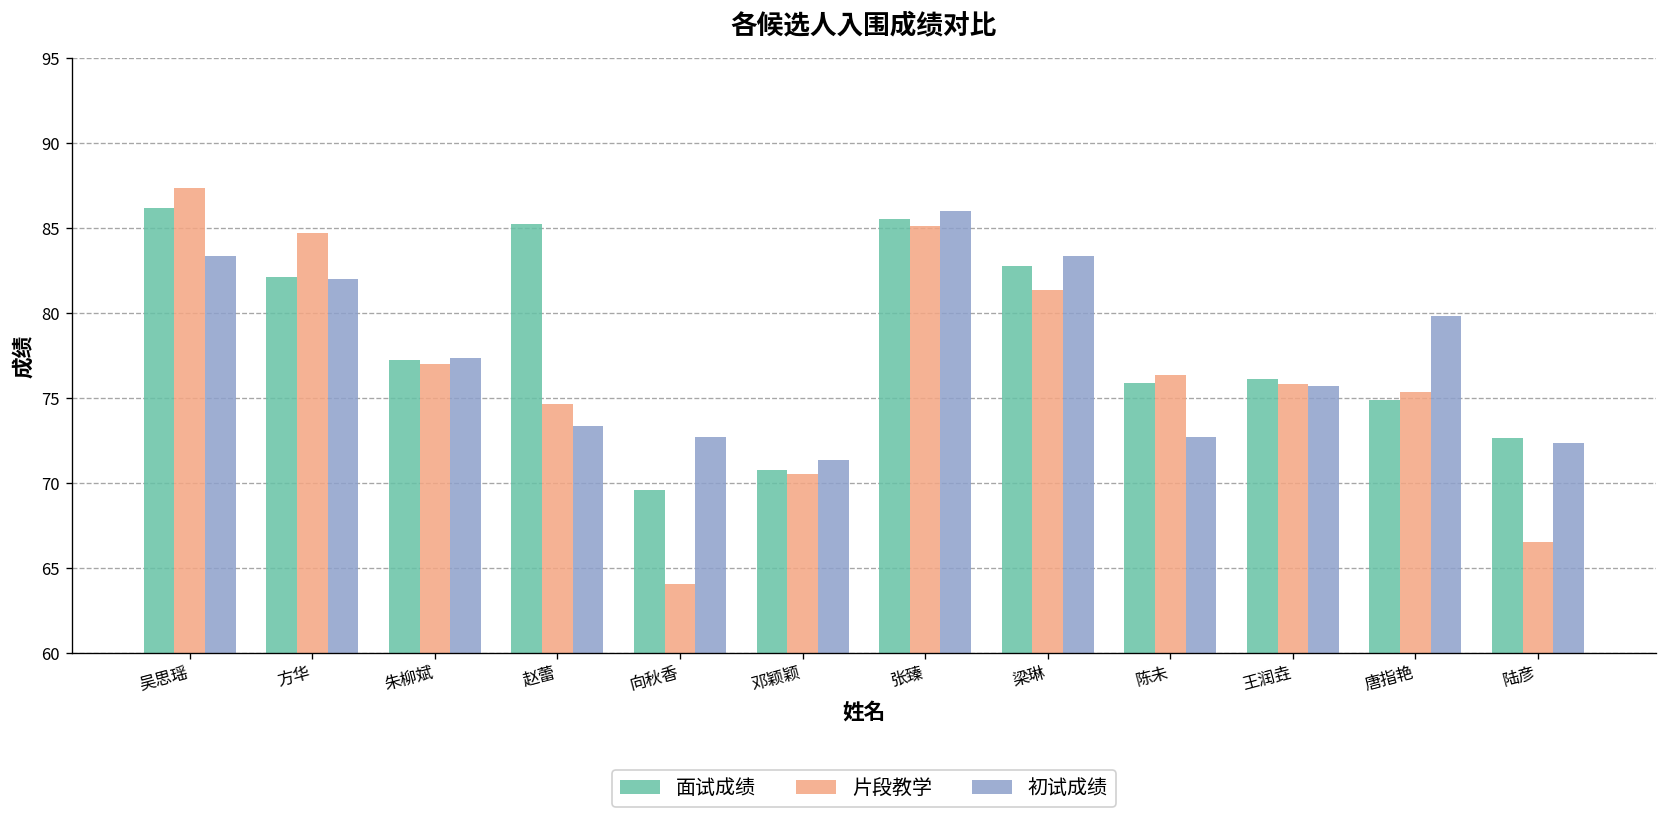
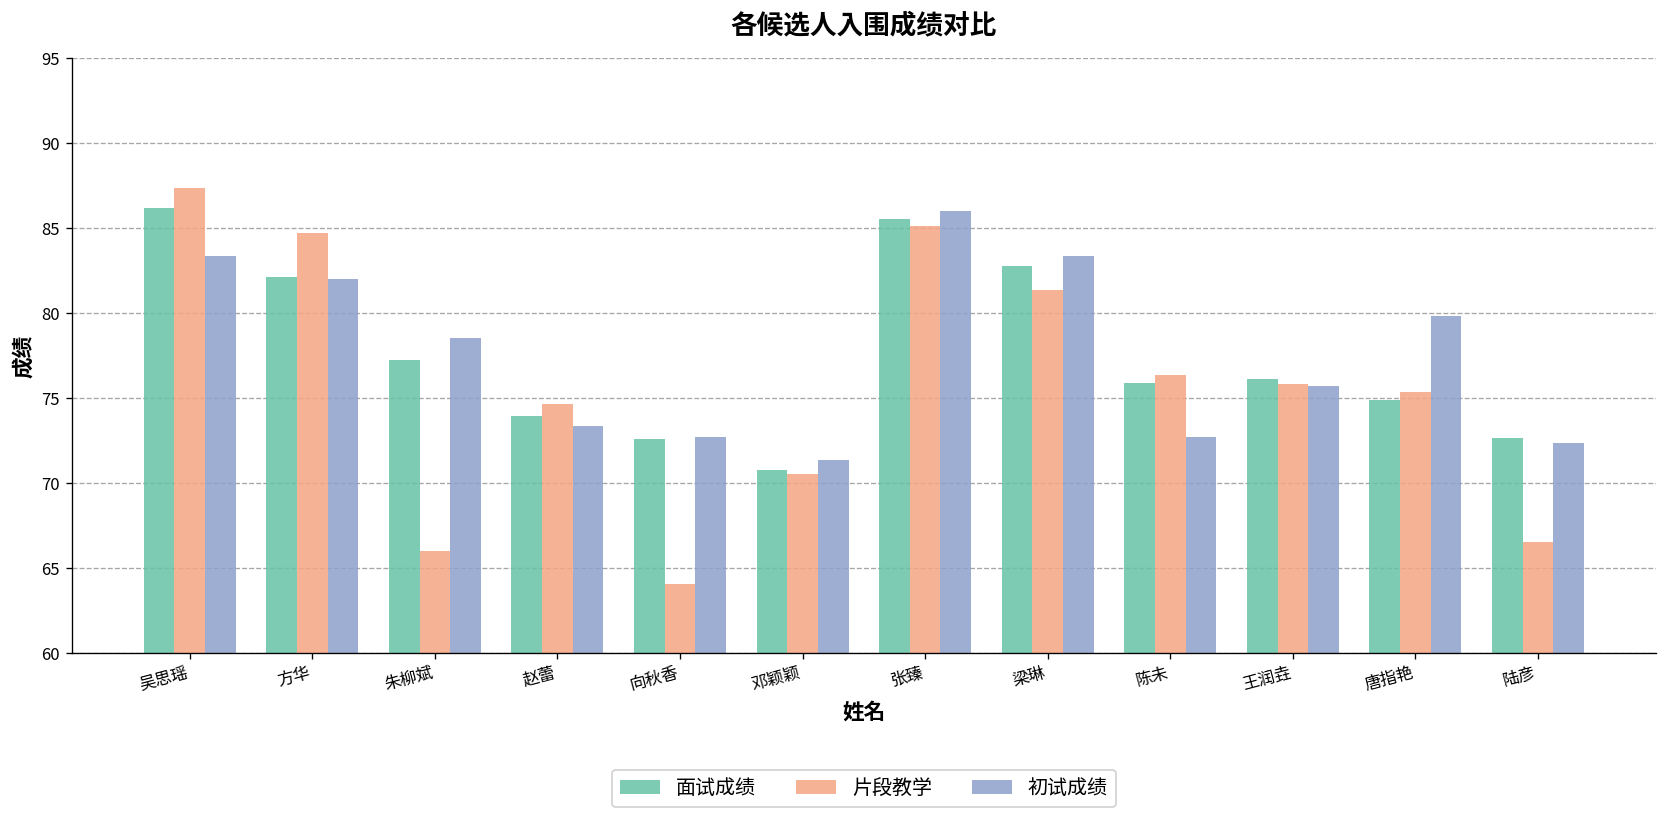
片段教学, 朱柳斌: 77 -> 66
初试成绩, 朱柳斌: 77.3 -> 78.5
面试成绩, 赵蕾: 85.2 -> 73.9
面试成绩, 向秋香: 69.6 -> 72.6
